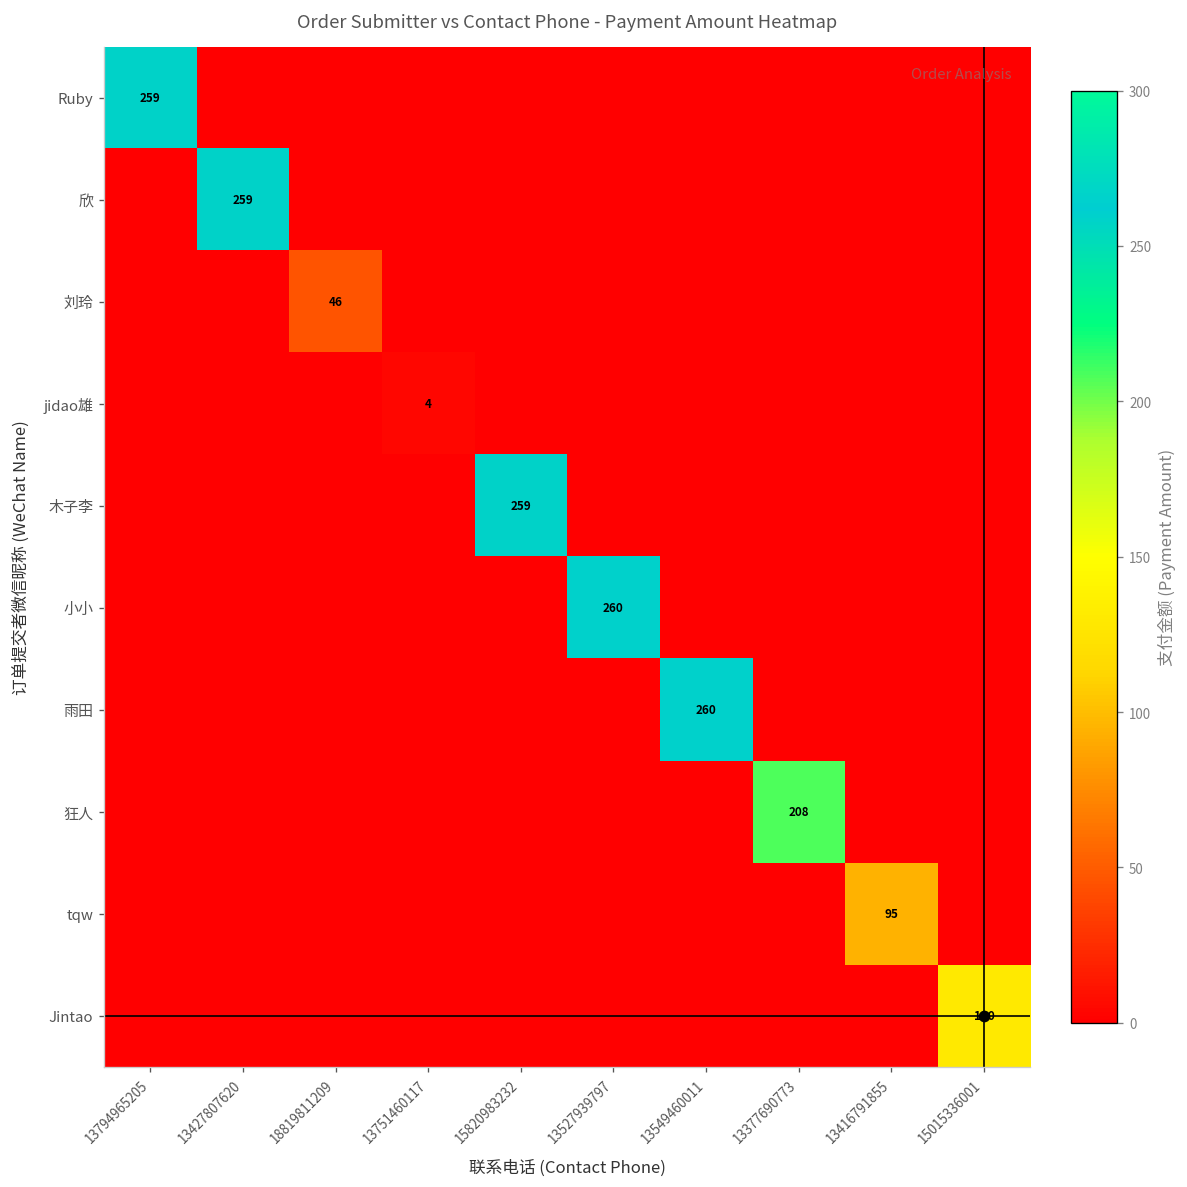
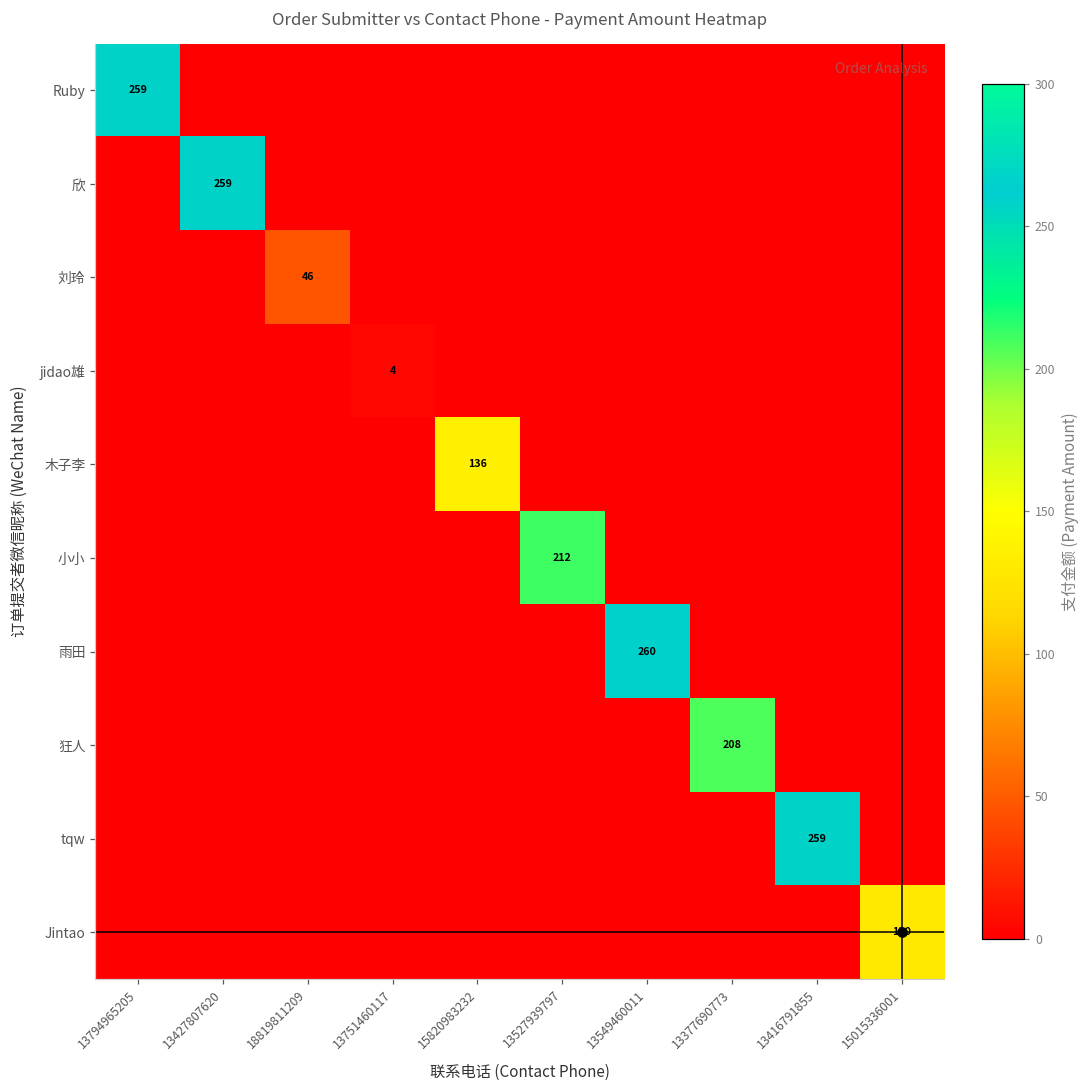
木子李, 15820983232: 259 -> 136
小小, 13527939797: 260 -> 212
tqw, 13416791855: 95 -> 259
